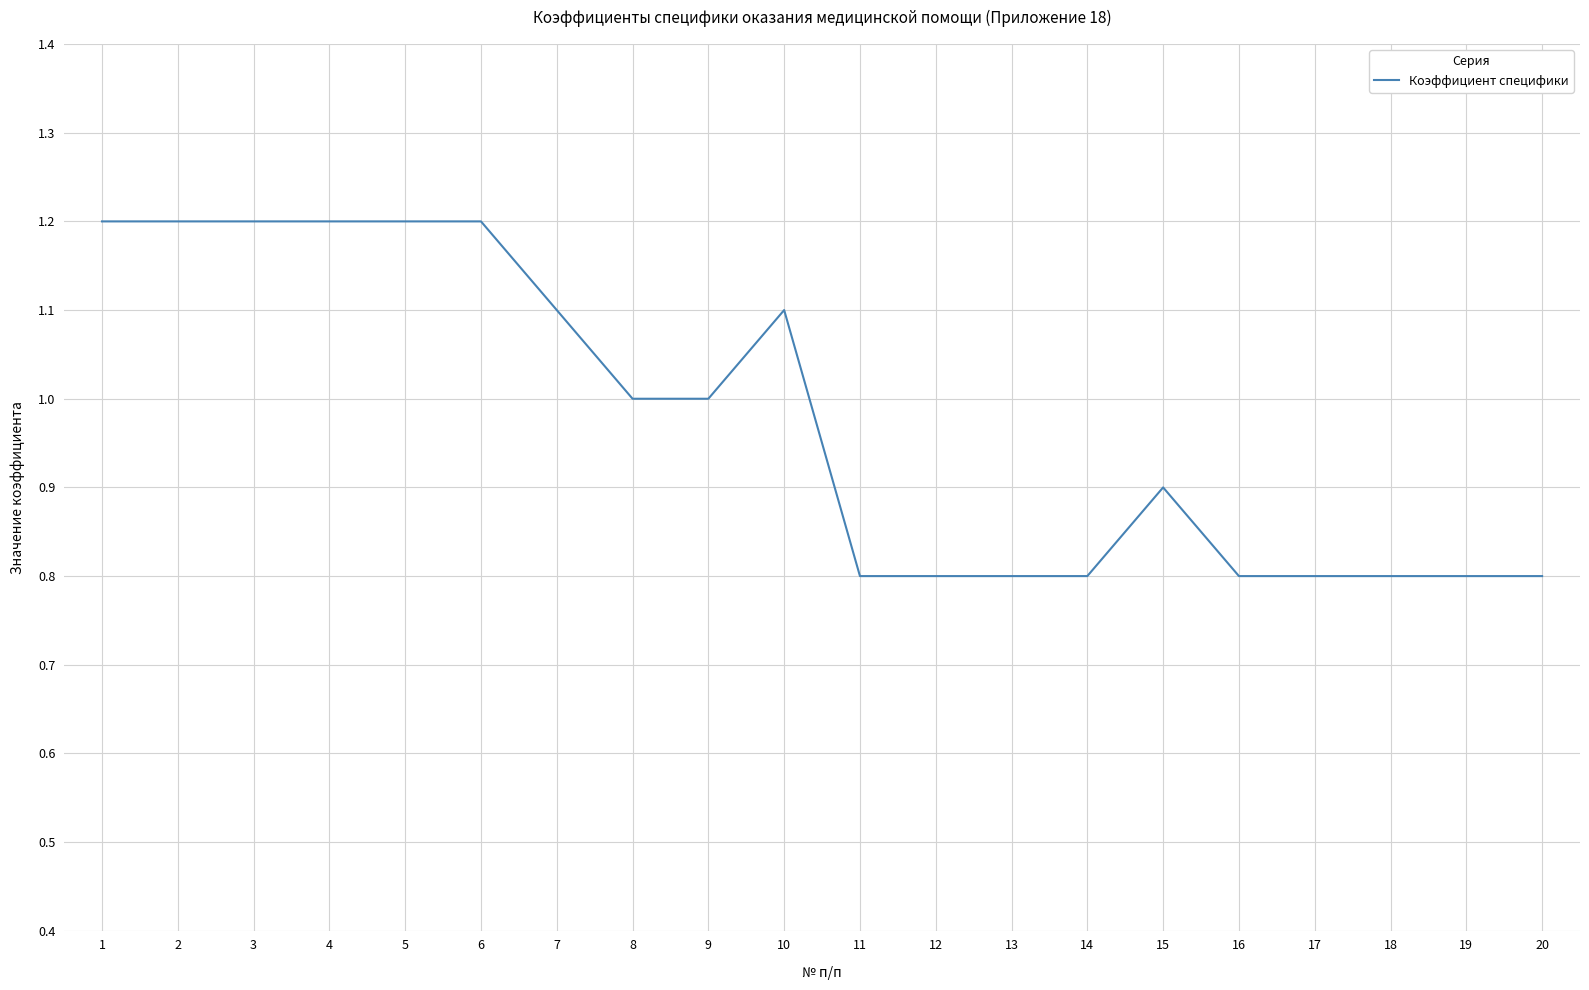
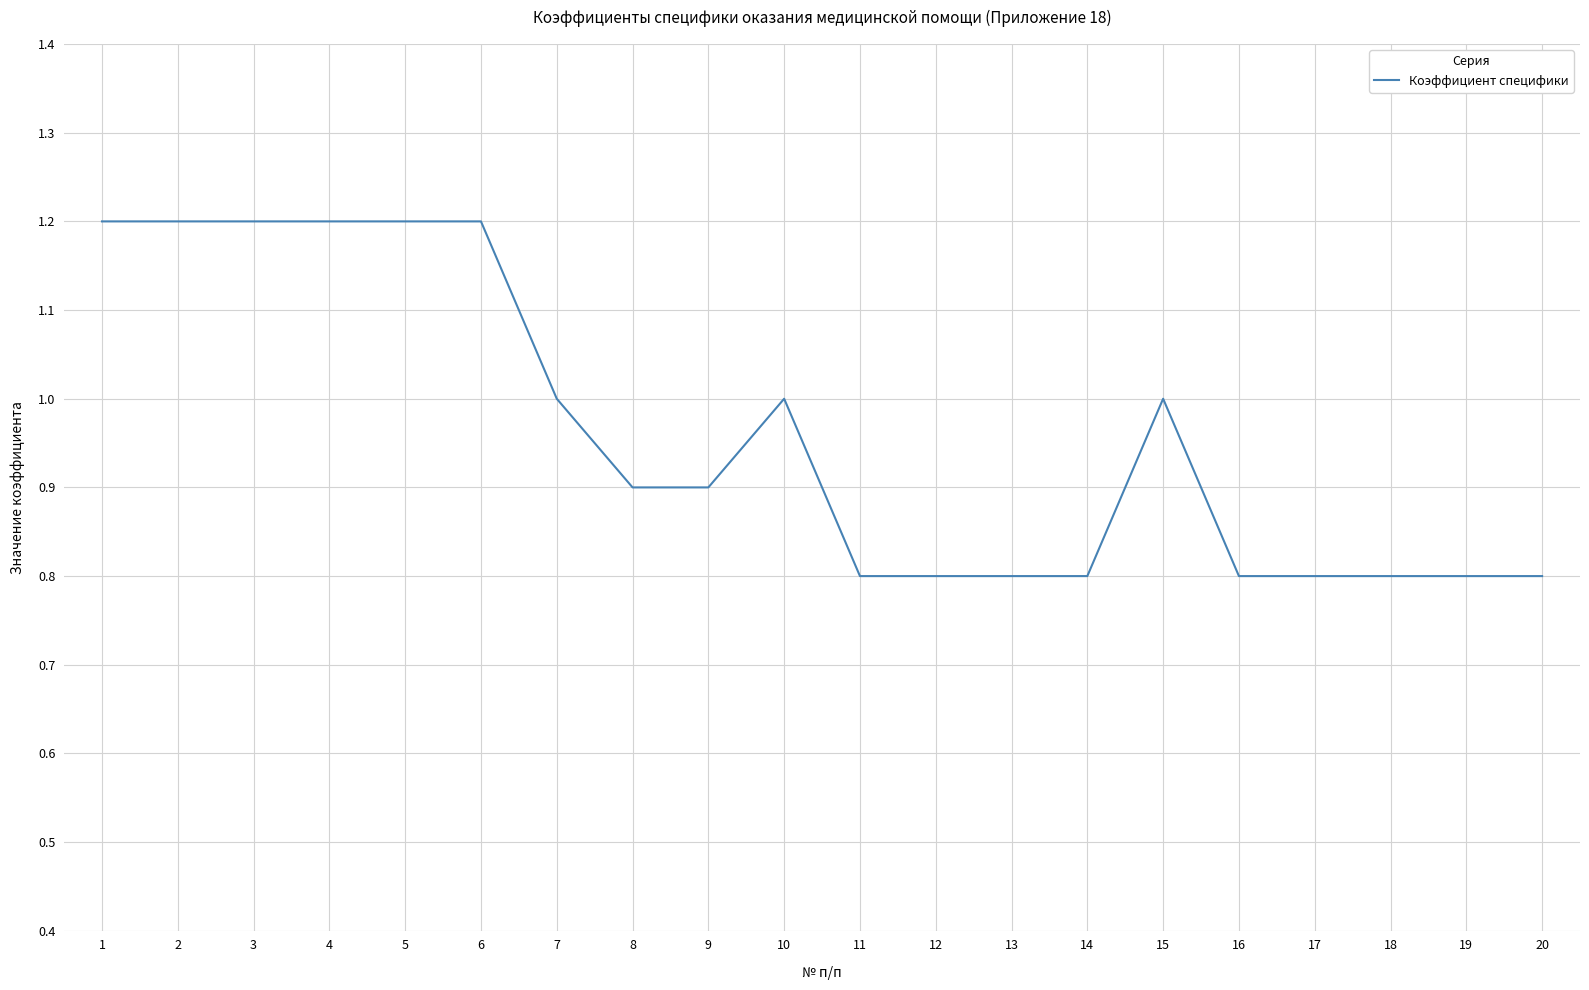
7: 1.1 -> 1.0
8: 1.0 -> 0.9
9: 1.0 -> 0.9
10: 1.1 -> 1.0
15: 0.9 -> 1.0
